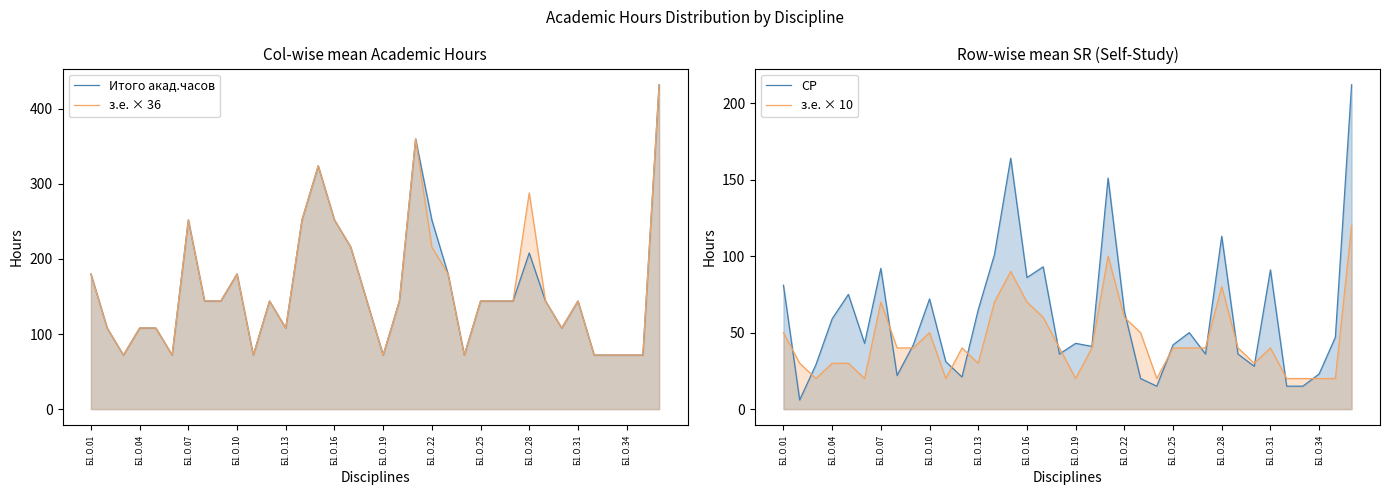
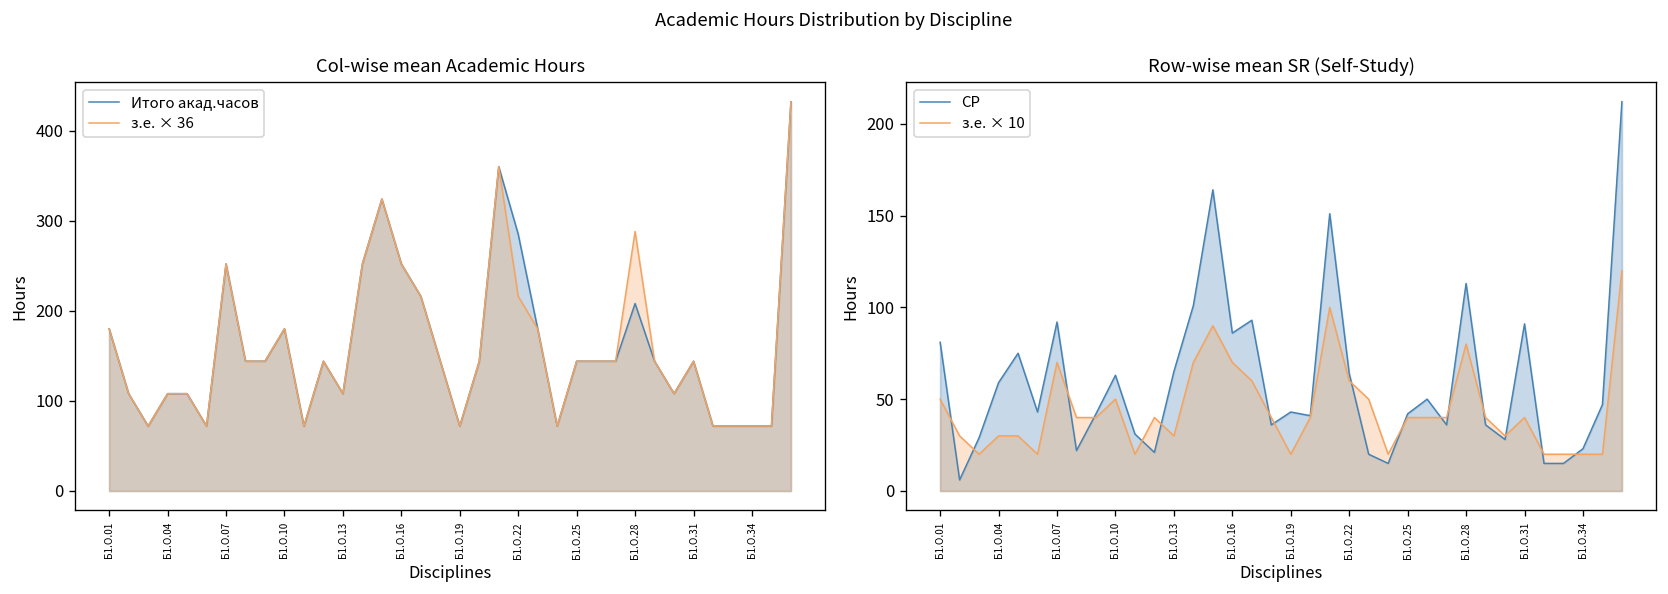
Col-wise mean Academic Hours, Итого акад.часов, Б1.О.22: 250 -> 290
Row-wise mean SR (Self-Study), СР, Б1.О.10: 72 -> 63
